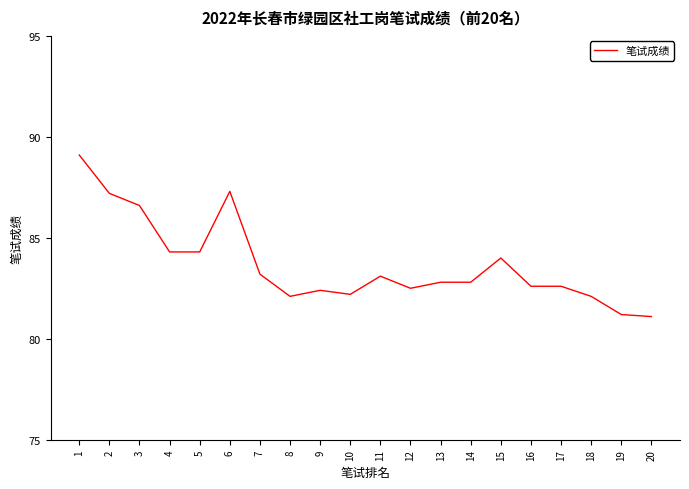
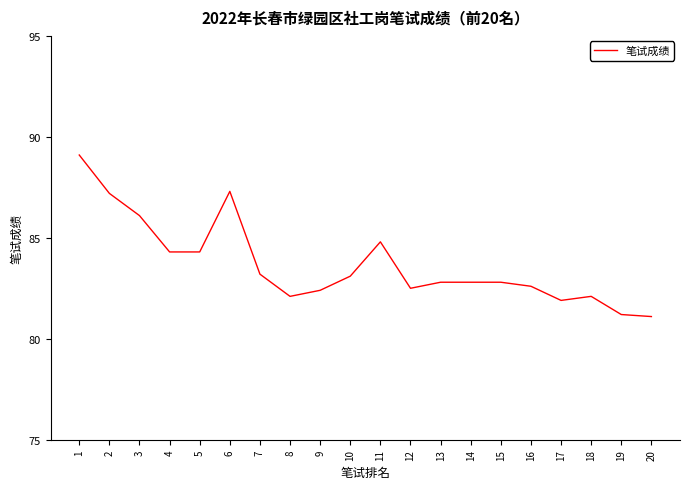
3: 86.6 -> 86.1
10: 82.2 -> 83.1
11: 83.1 -> 84.8
15: 84.0 -> 82.8
17: 82.6 -> 81.9
